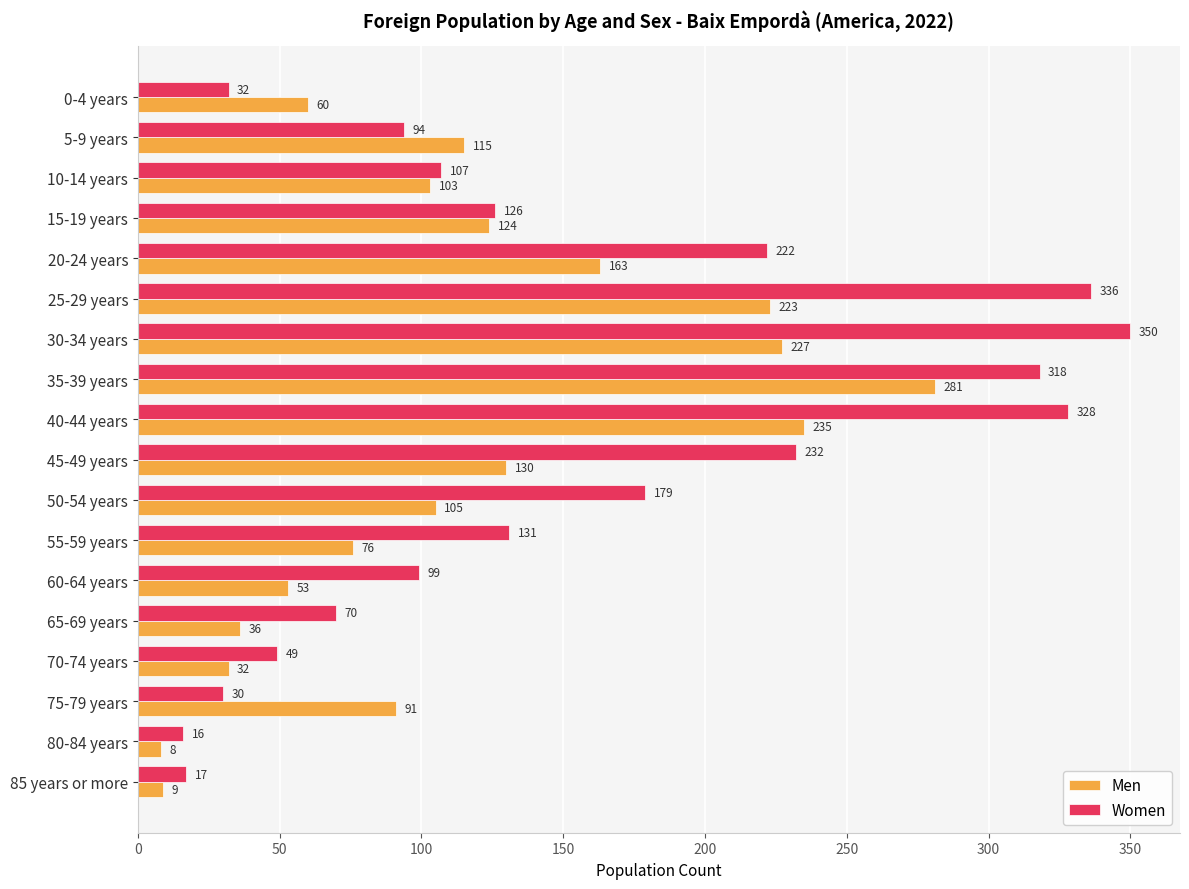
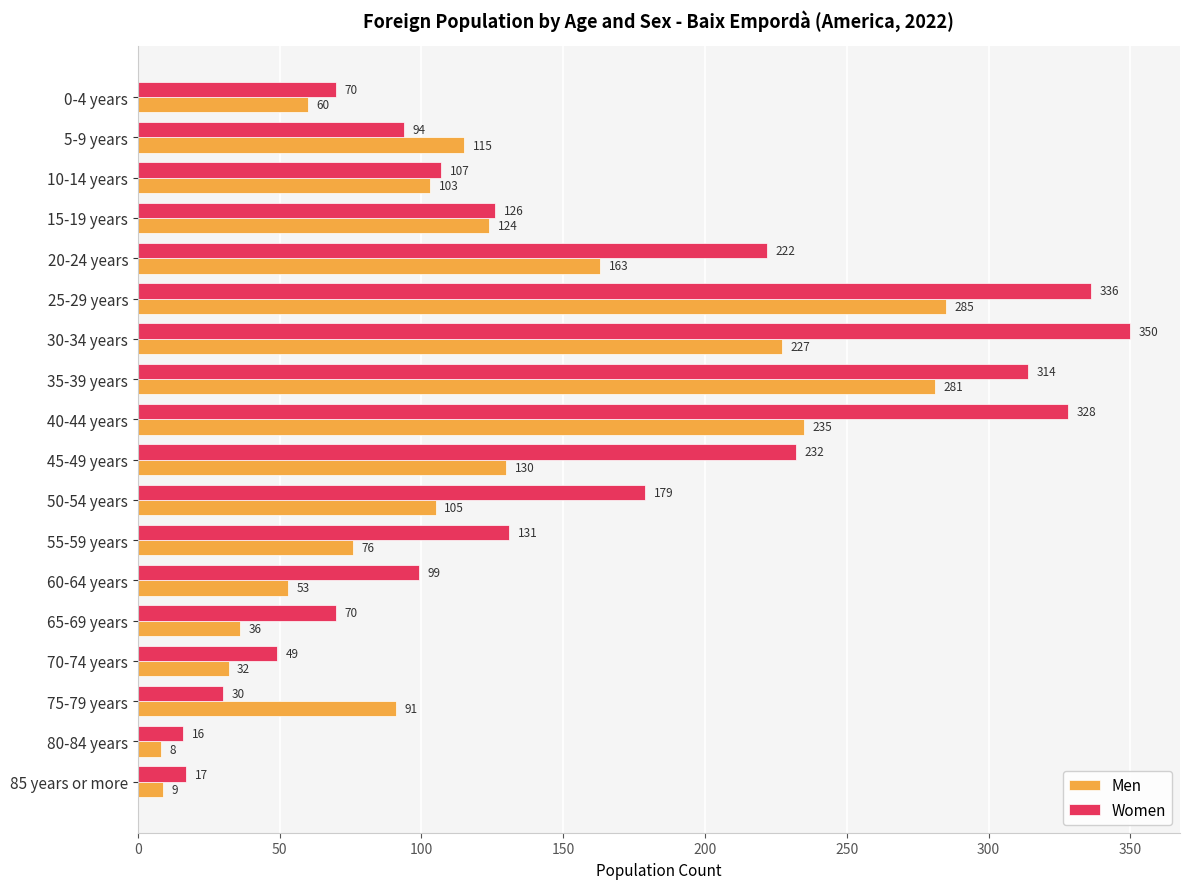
Women, 0-4 years: 32 -> 70
Men, 25-29 years: 223 -> 285
Women, 35-39 years: 318 -> 314
